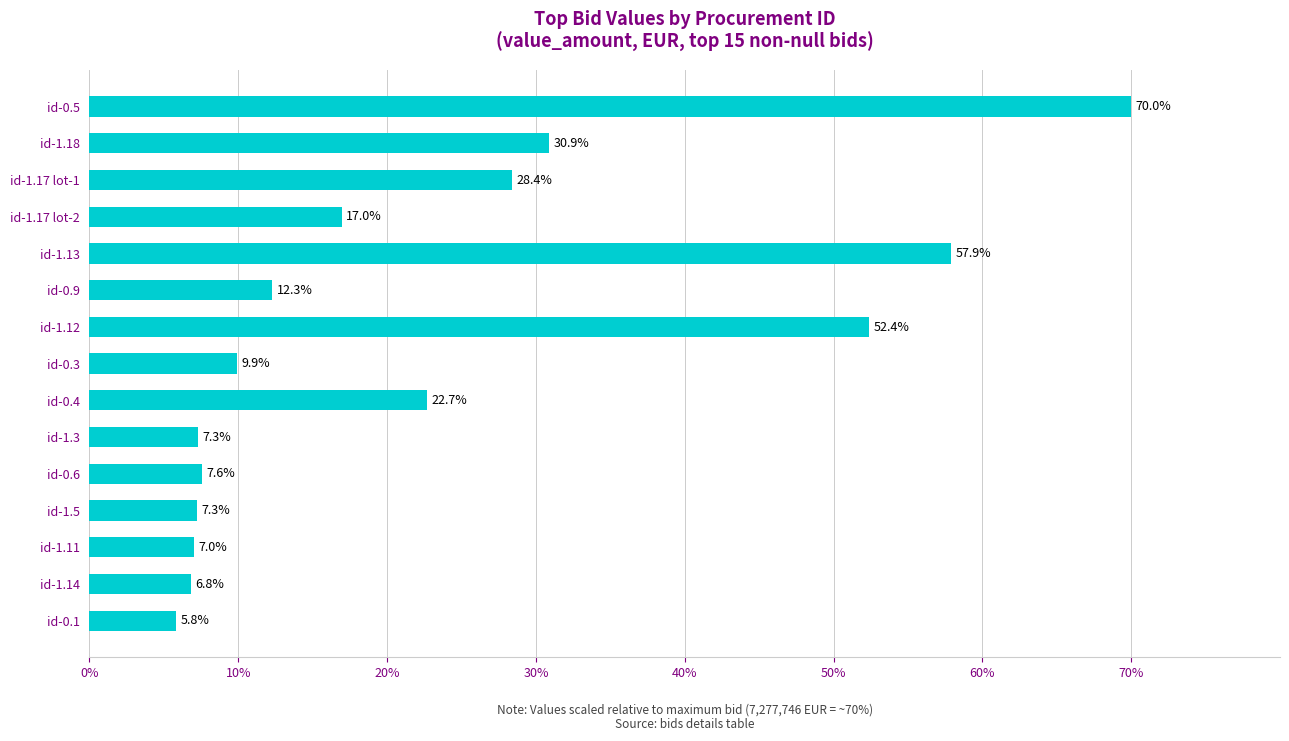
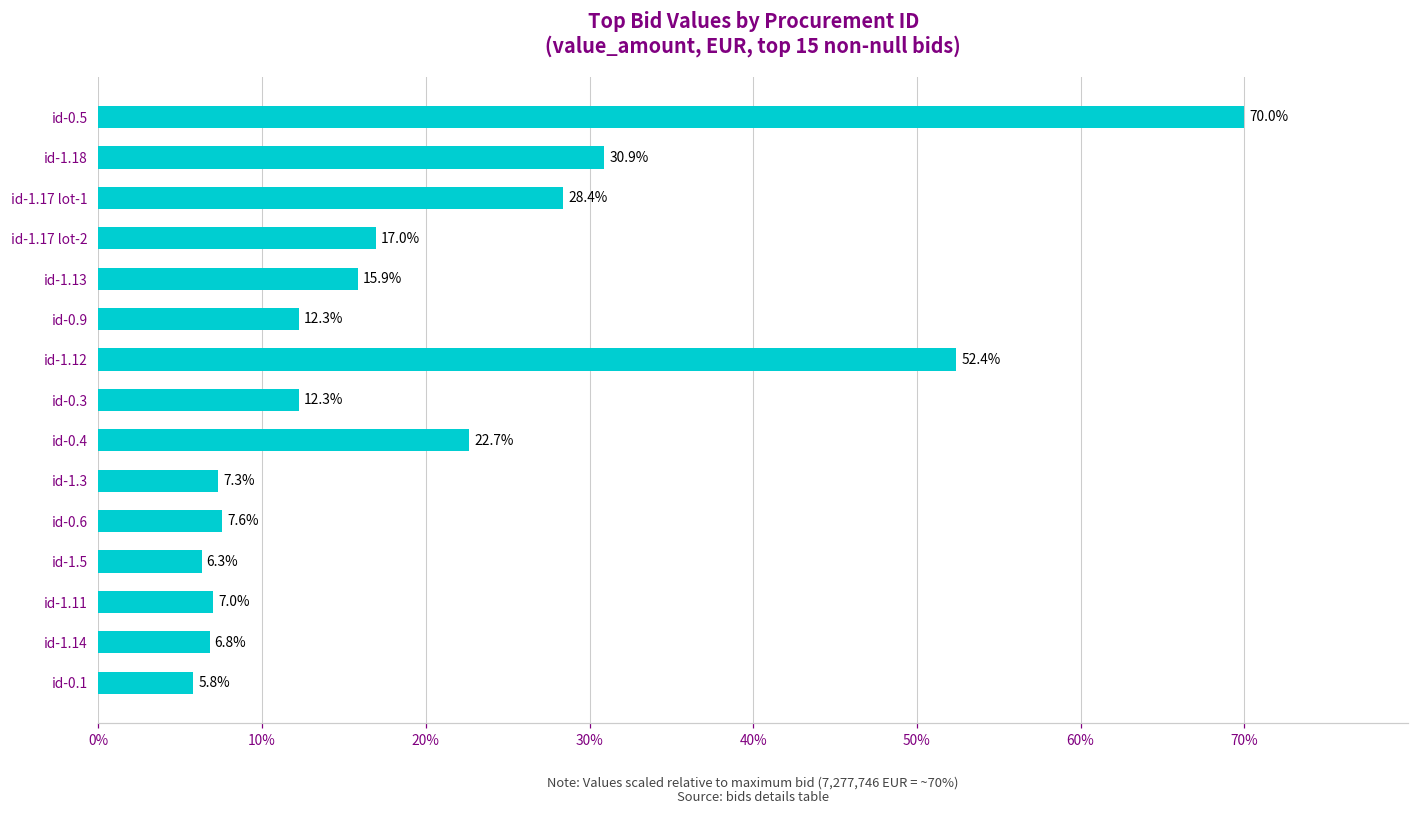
id-1.13: 57.9% -> 15.9%
id-0.3: 9.9% -> 12.3%
id-1.5: 7.3% -> 6.3%
